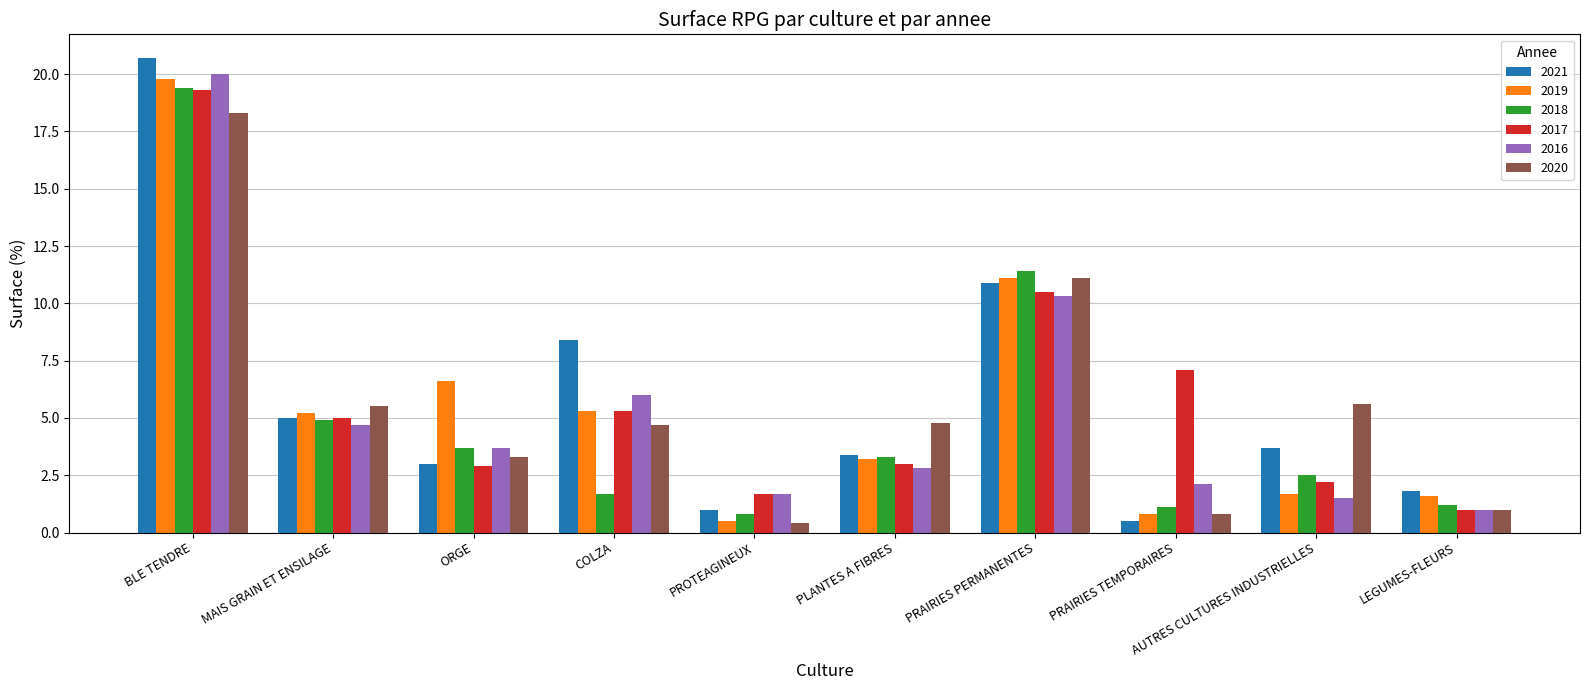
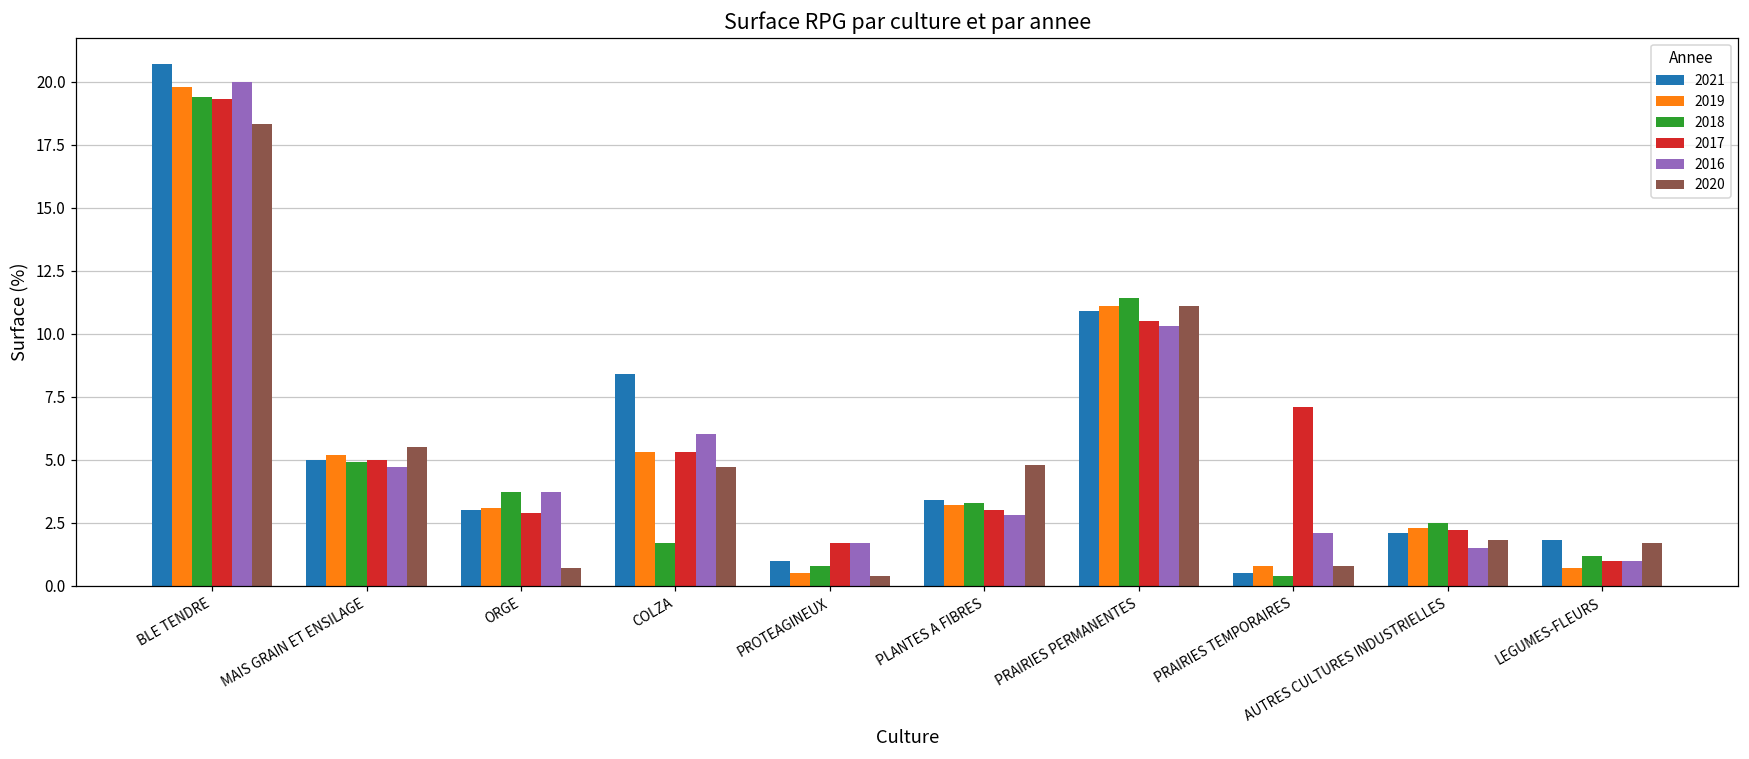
2019, ORGE: 6.6 -> 3.1
2020, ORGE: 3.3 -> 0.7
2018, PRAIRIES TEMPORAIRES: 1.1 -> 0.4
2021, AUTRES CULTURES INDUSTRIELLES: 3.7 -> 2.1
2019, AUTRES CULTURES INDUSTRIELLES: 1.7 -> 2.3
2020, AUTRES CULTURES INDUSTRIELLES: 5.6 -> 1.8
2019, LEGUMES-FLEURS: 1.6 -> 0.7
2020, LEGUMES-FLEURS: 1.0 -> 1.7
